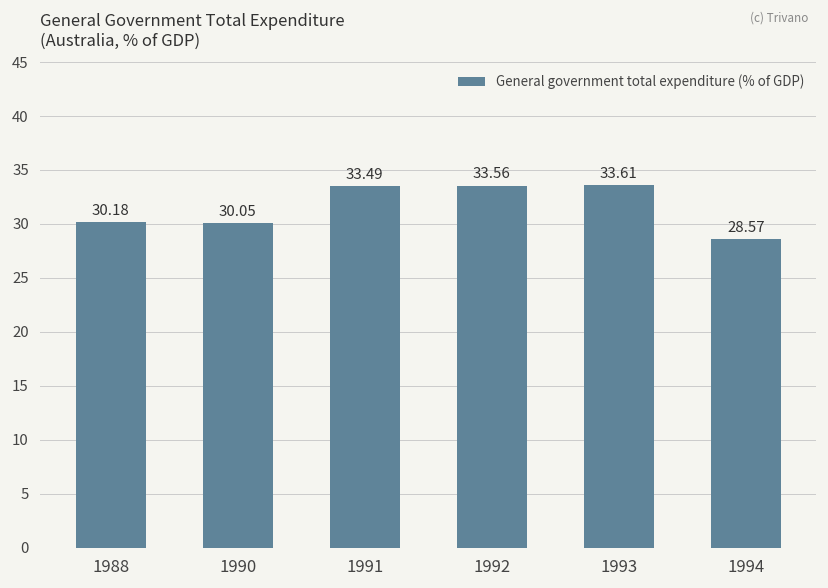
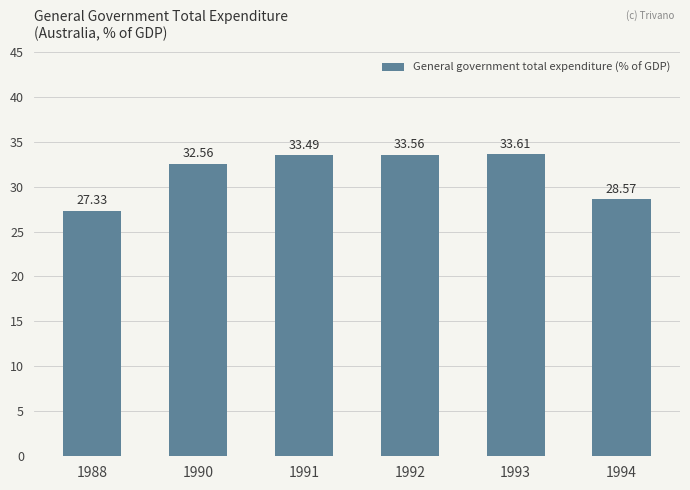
1988: 30.18 -> 27.33
1990: 30.05 -> 32.56
